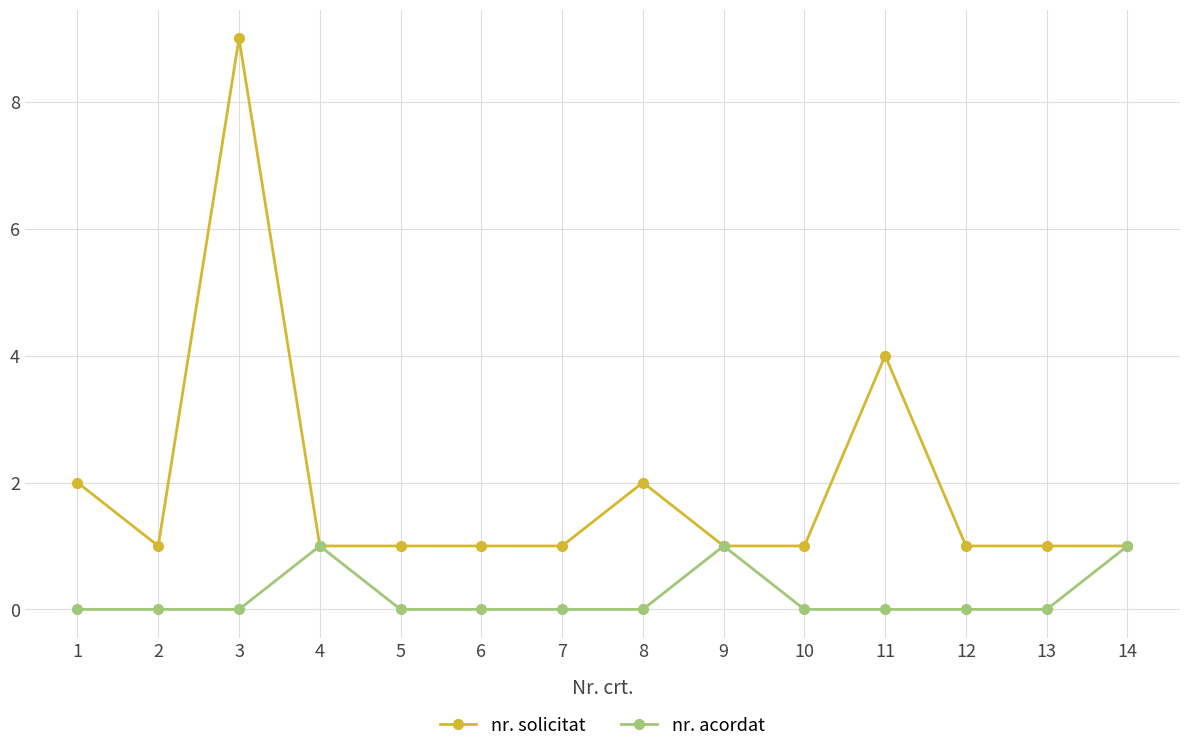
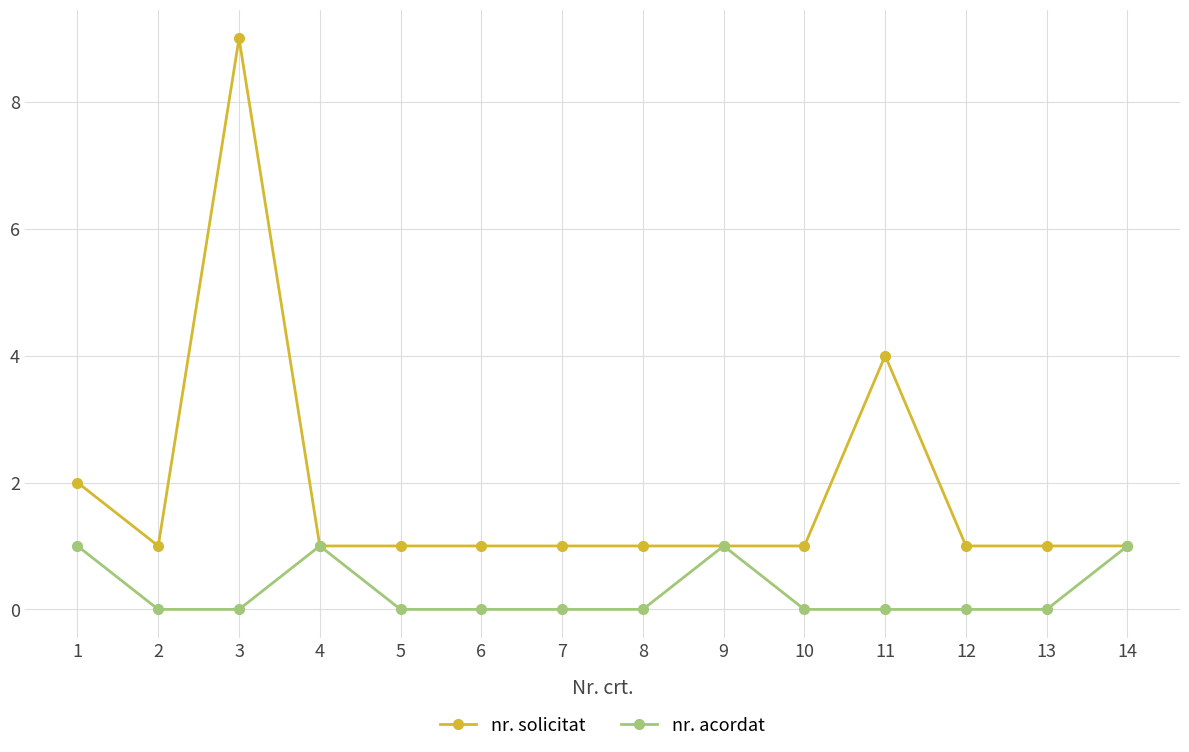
nr. acordat, 1: 0 -> 1
nr. solicitat, 8: 2 -> 1
